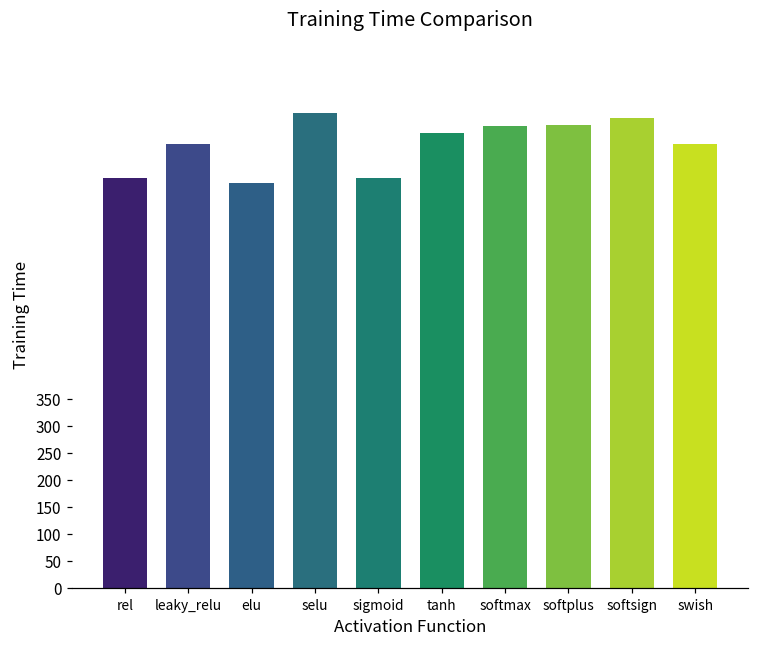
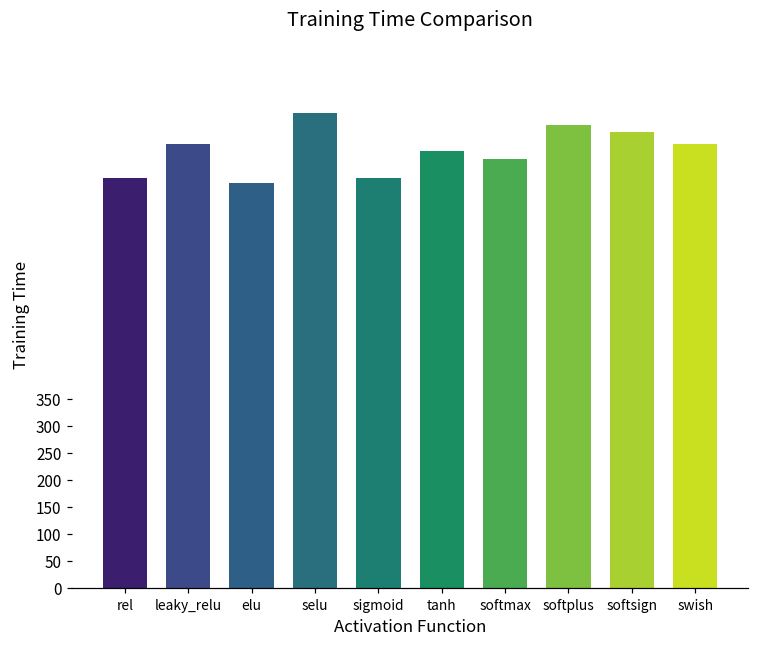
tanh: 840 -> 810
softmax: 860 -> 800
softsign: 870 -> 850
